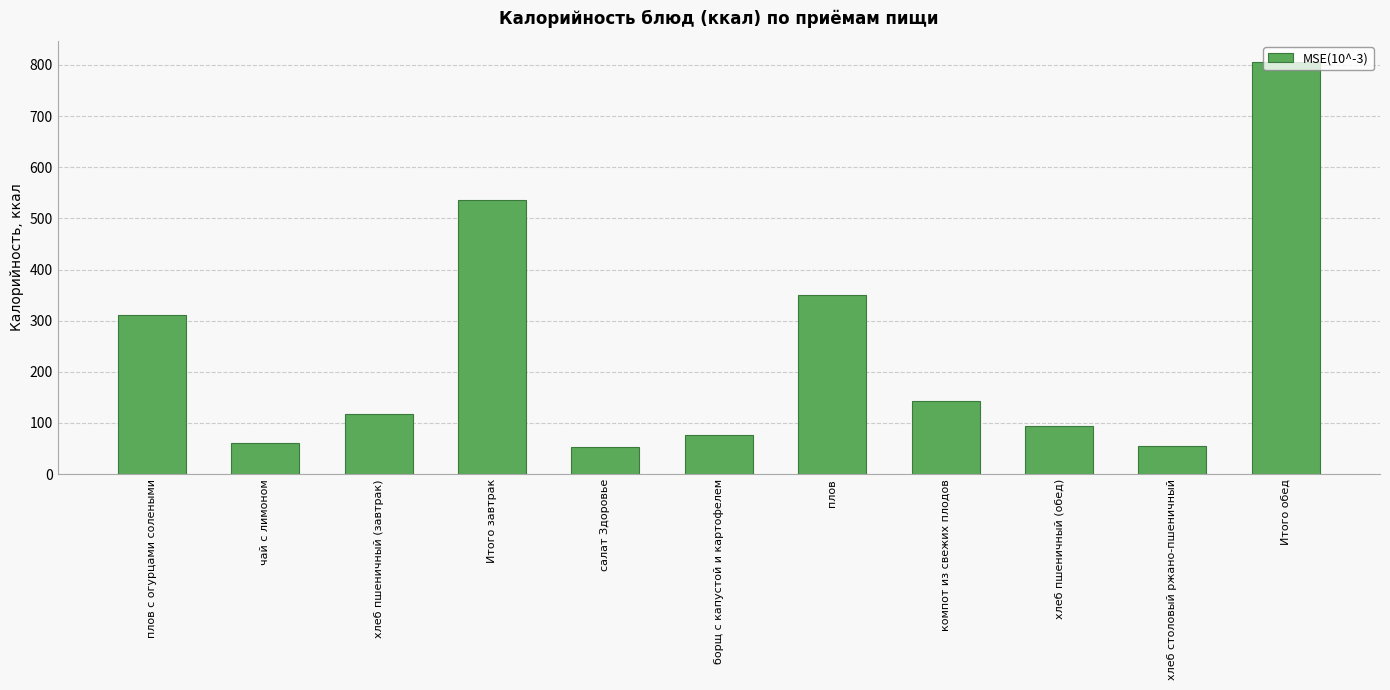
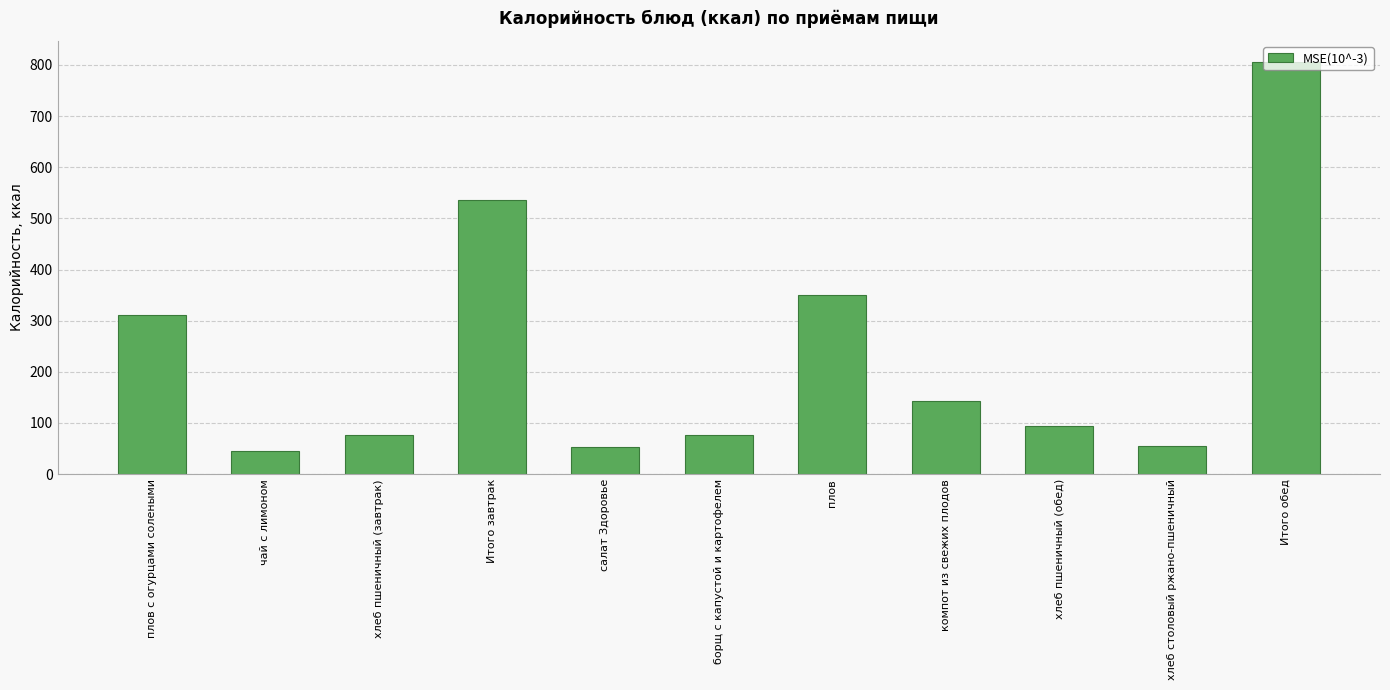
чай с лимоном: 60 -> 40
хлеб пшеничный (завтрак): 120 -> 80
